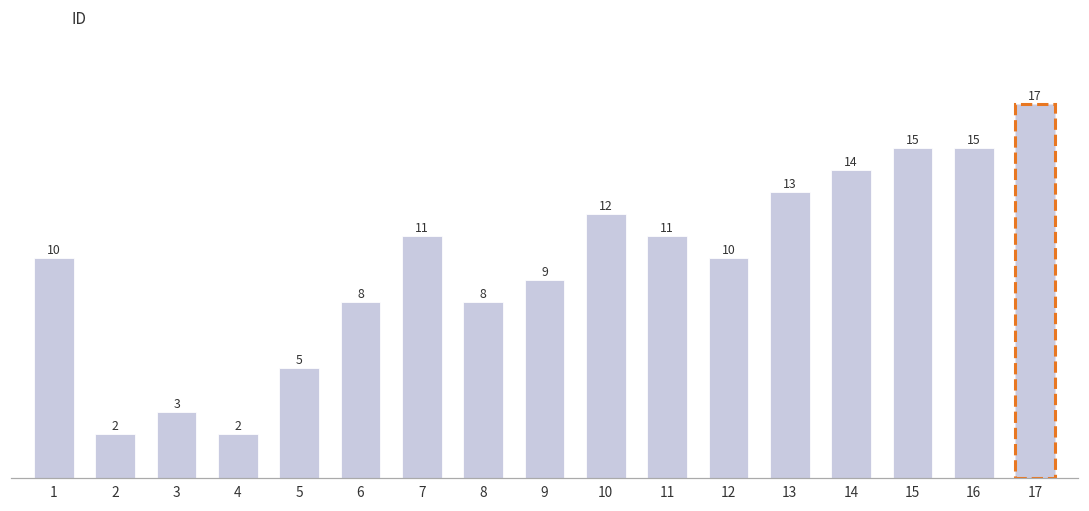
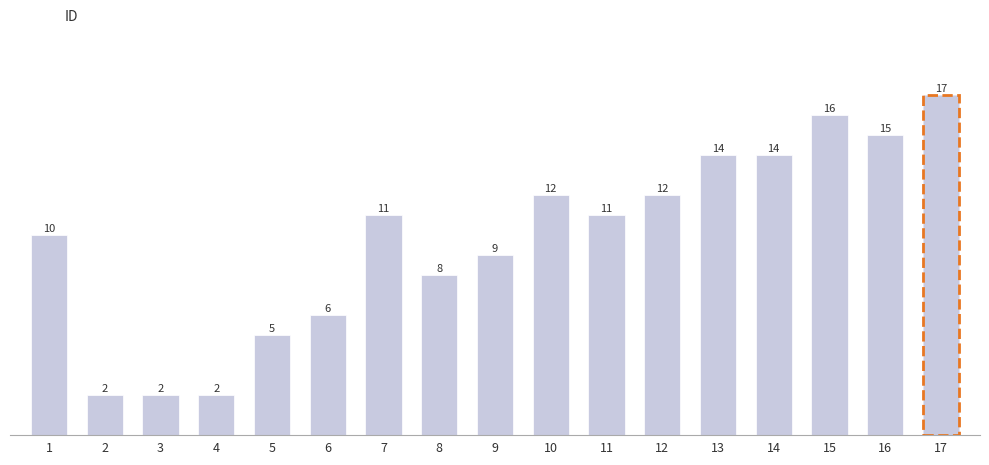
3: 3 -> 2
6: 8 -> 6
12: 10 -> 12
13: 13 -> 14
15: 15 -> 16
